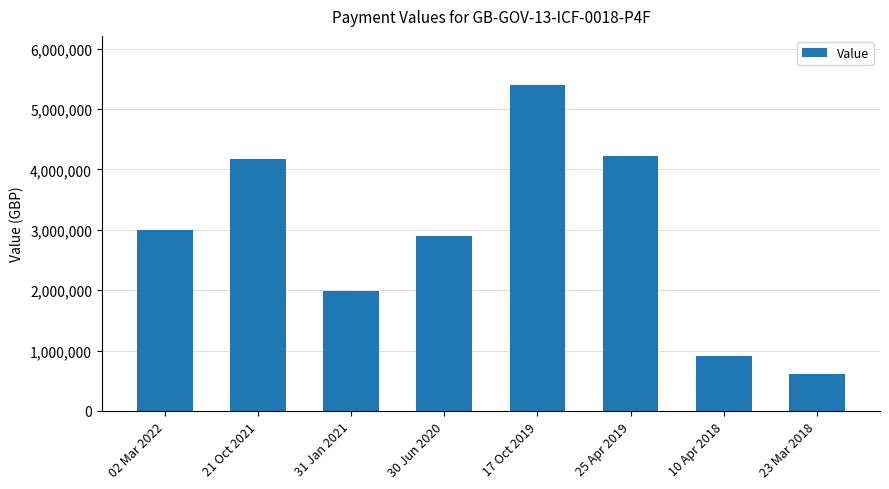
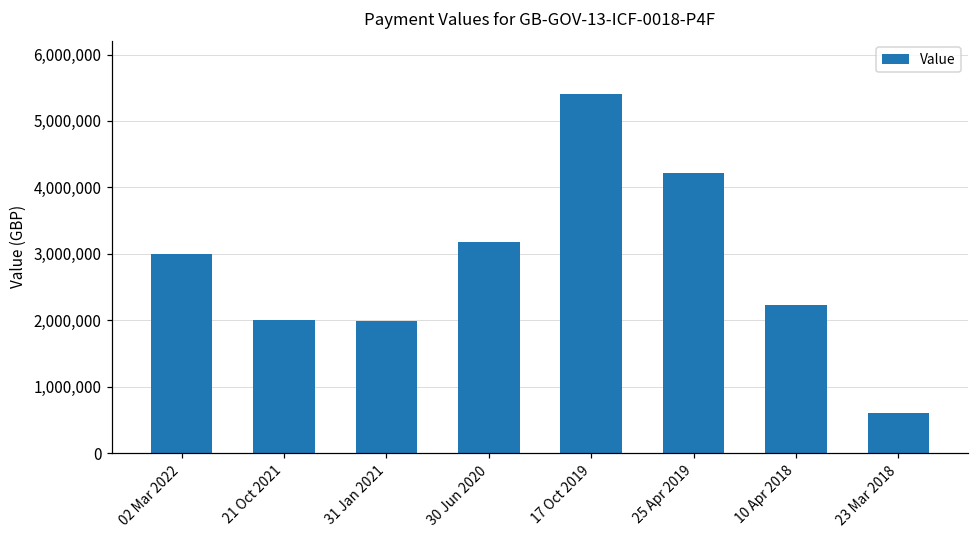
21 Oct 2021: 4,200,000 -> 2,000,000
30 Jun 2020: 2,900,000 -> 3,200,000
10 Apr 2018: 900,000 -> 2,200,000
